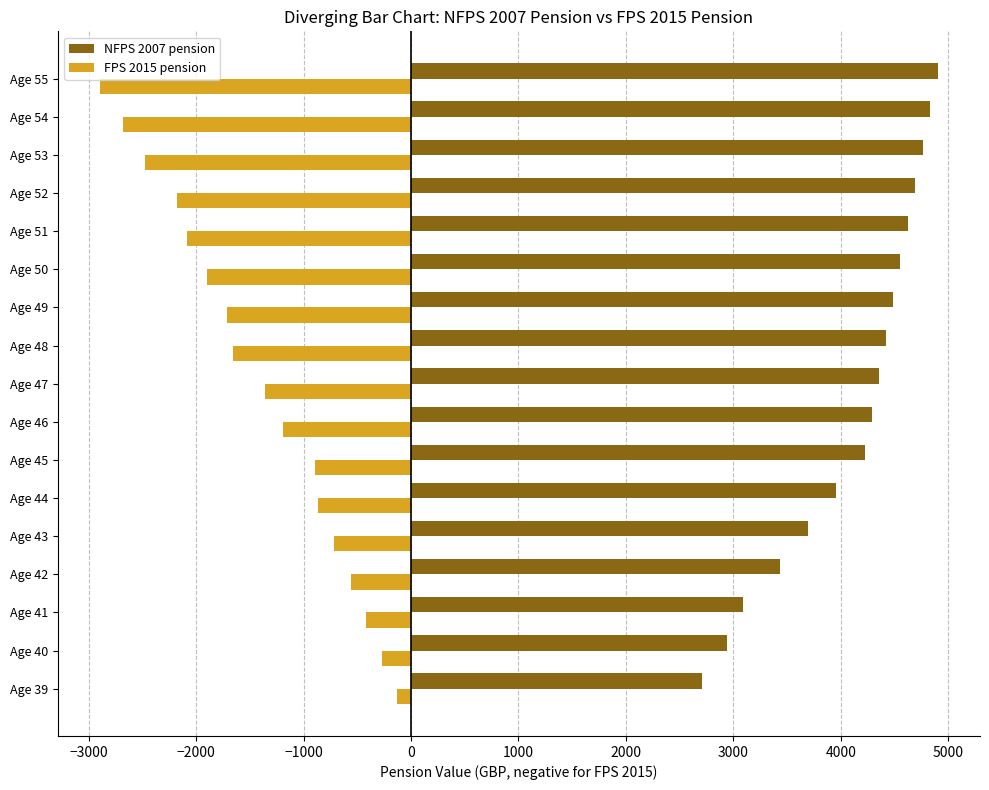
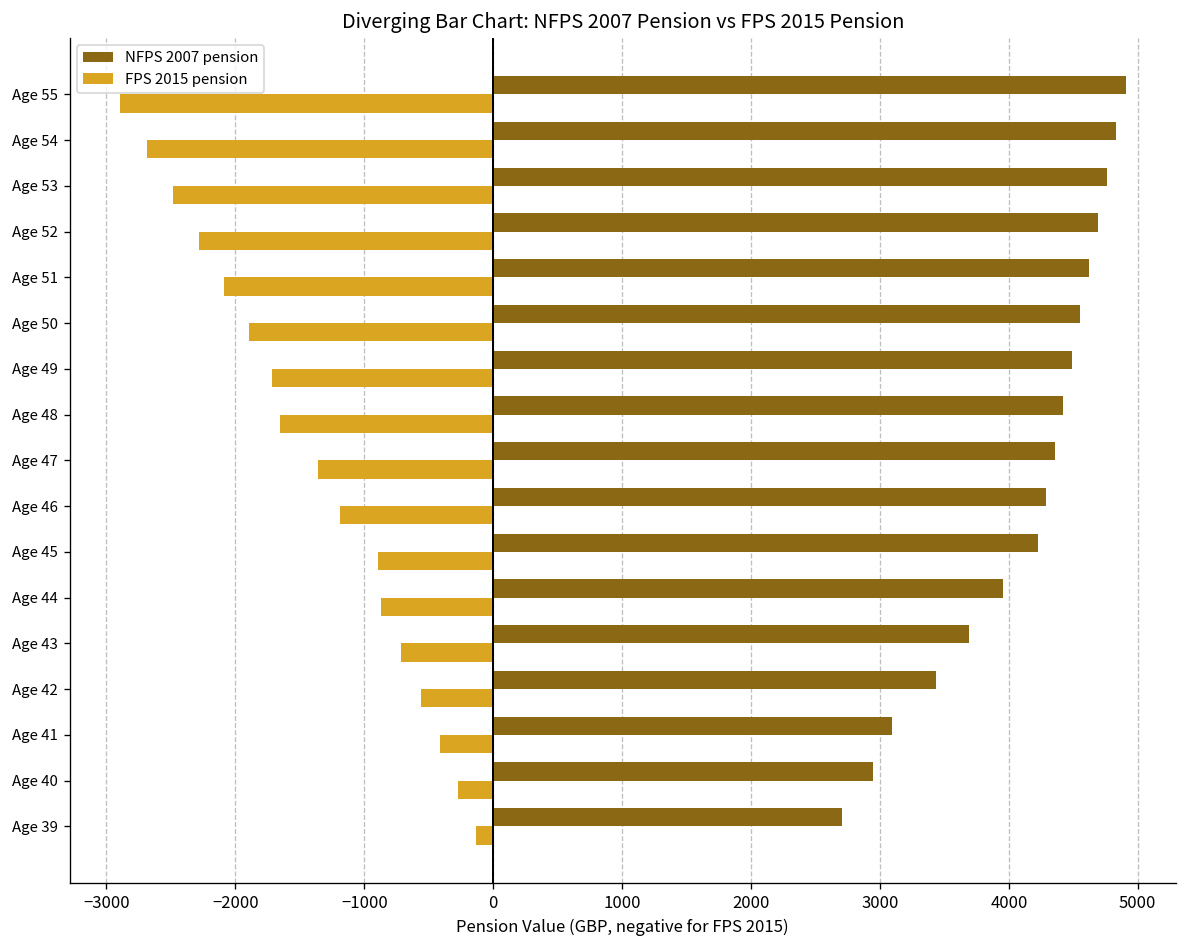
FPS 2015 pension, Age 52: -2180 -> -2280
